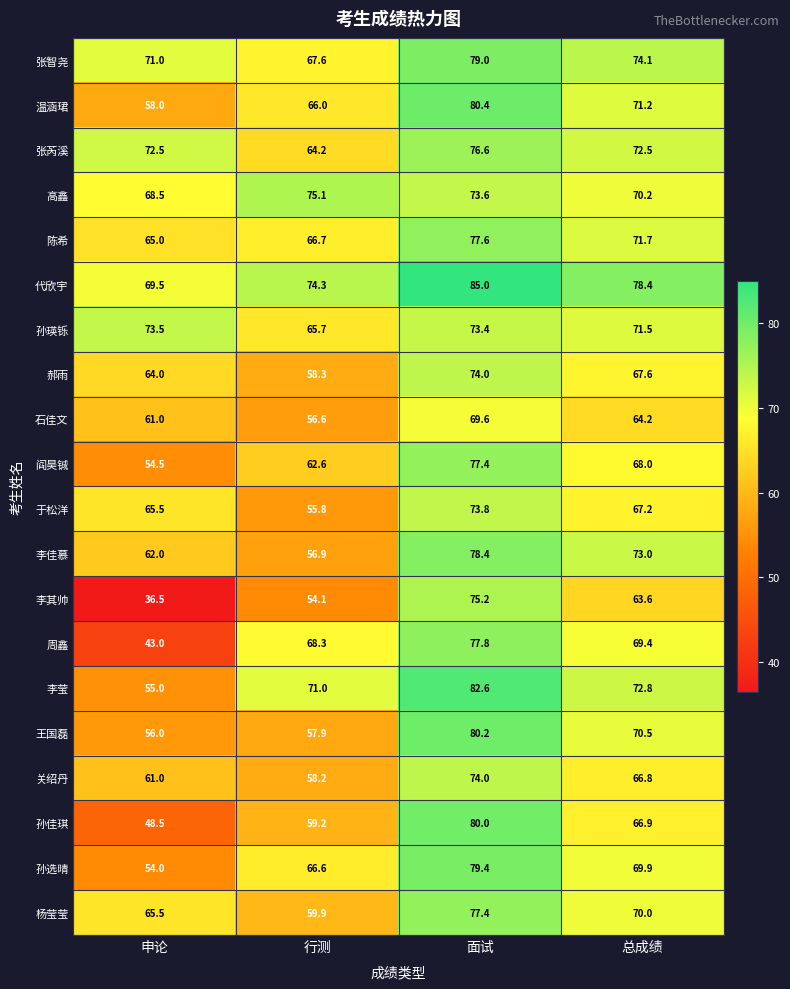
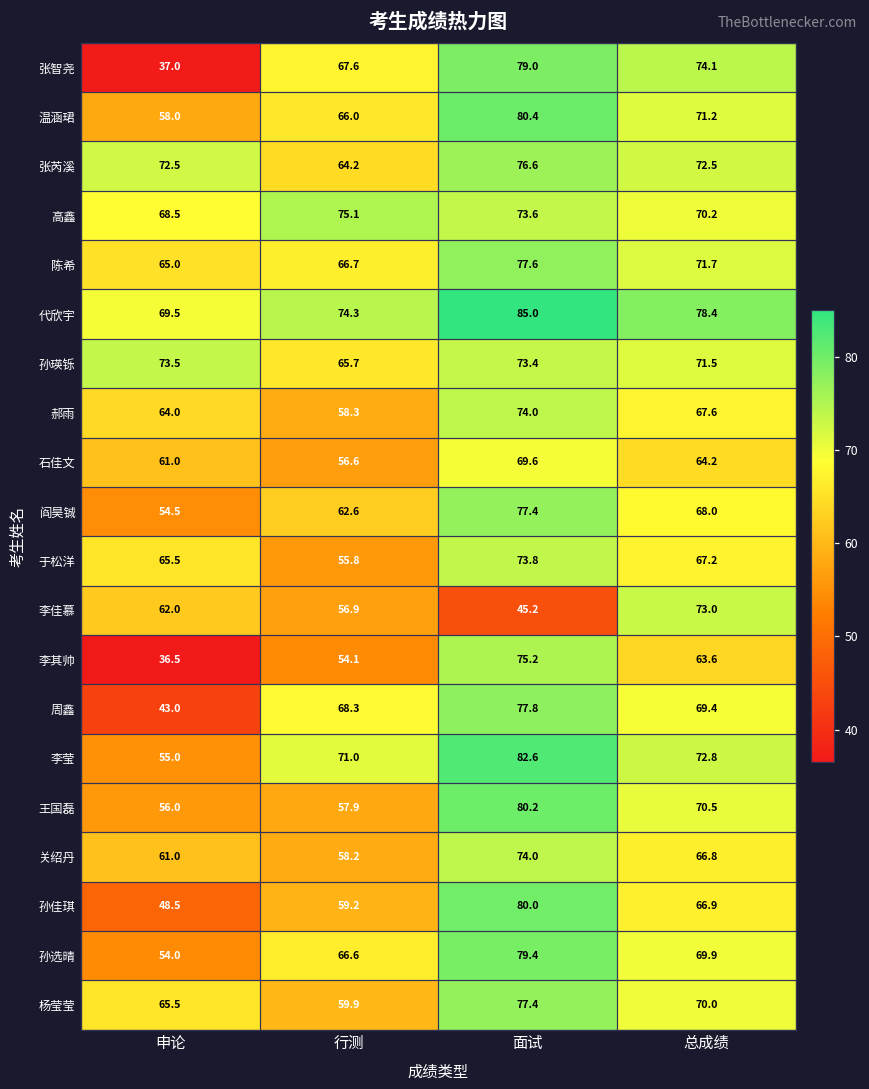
张智尧, 申论: 71.0 -> 37.0
李佳慕, 面试: 78.4 -> 45.2
